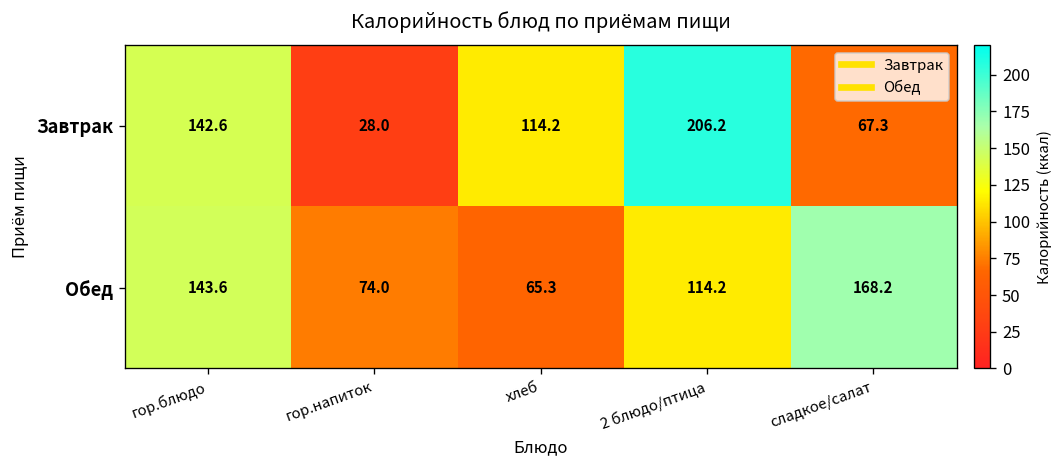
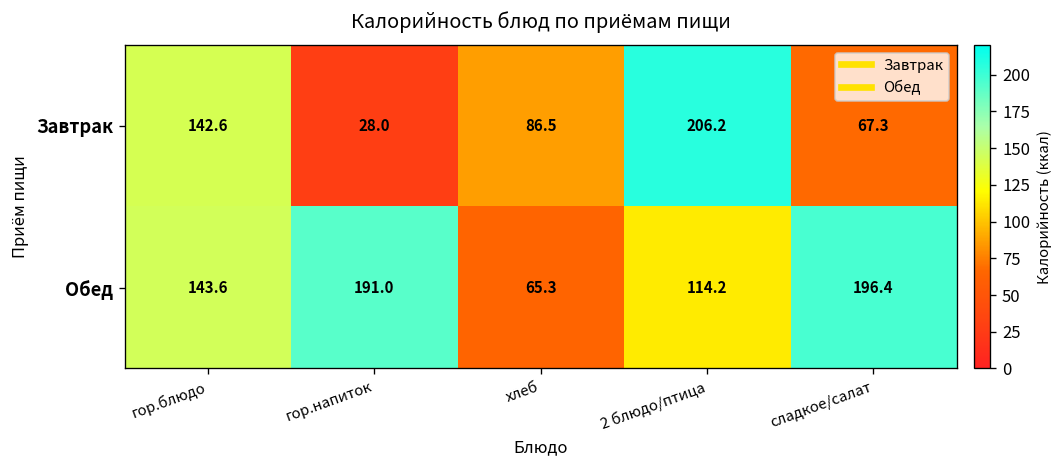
Завтрак, хлеб: 114.2 -> 86.5
Обед, гор.напиток: 74.0 -> 191.0
Обед, сладкое/салат: 168.2 -> 196.4
